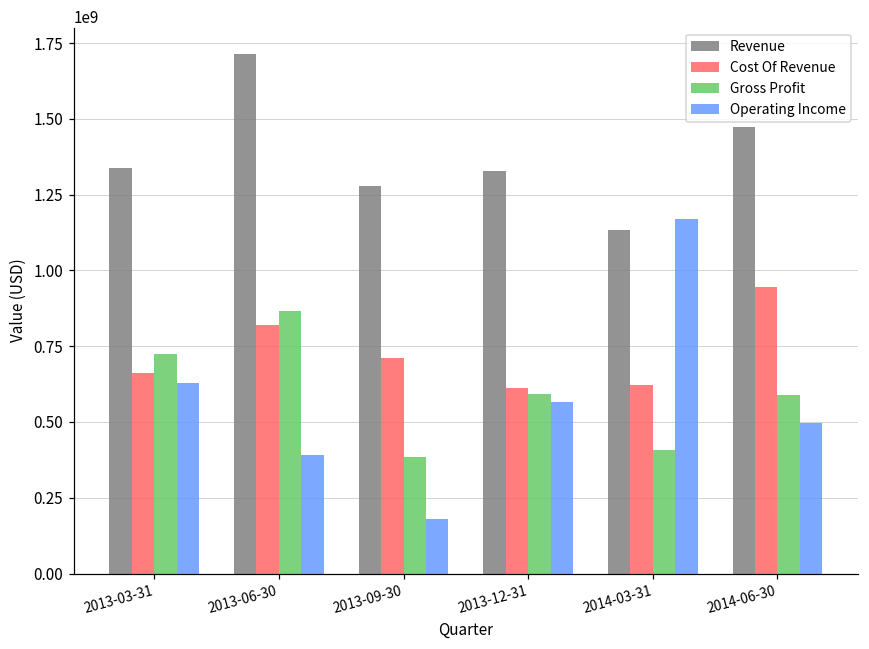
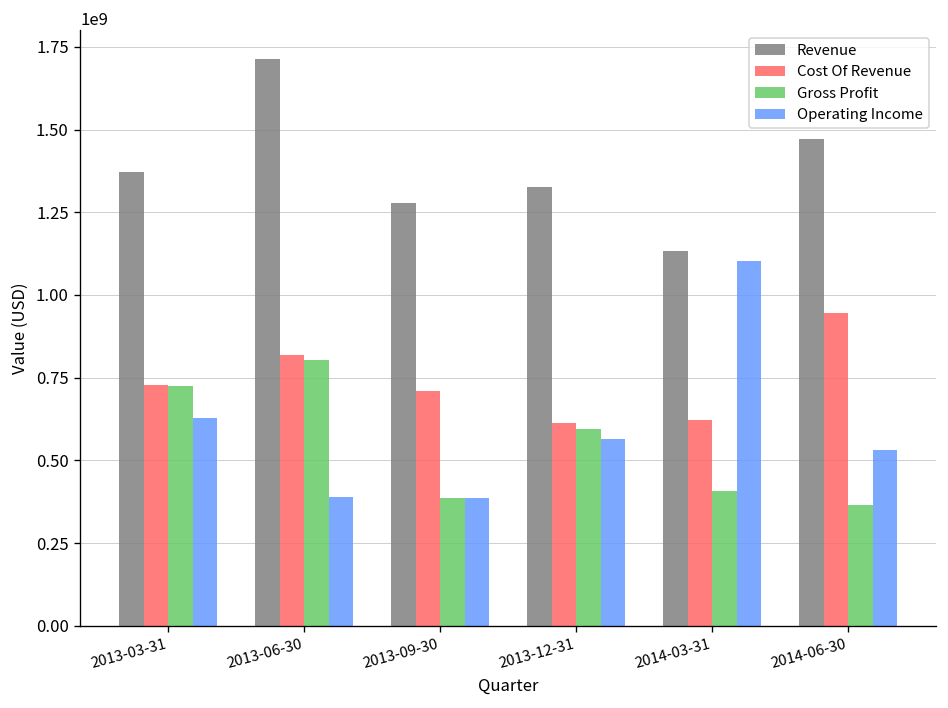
Revenue, 2013-03-31: 1340000000 -> 1370000000
Cost Of Revenue, 2013-03-31: 660000000 -> 730000000
Gross Profit, 2013-06-30: 870000000 -> 800000000
Operating Income, 2013-09-30: 180000000 -> 390000000
Operating Income, 2014-03-31: 1170000000 -> 1100000000
Gross Profit, 2014-06-30: 590000000 -> 360000000
Operating Income, 2014-06-30: 500000000 -> 530000000
